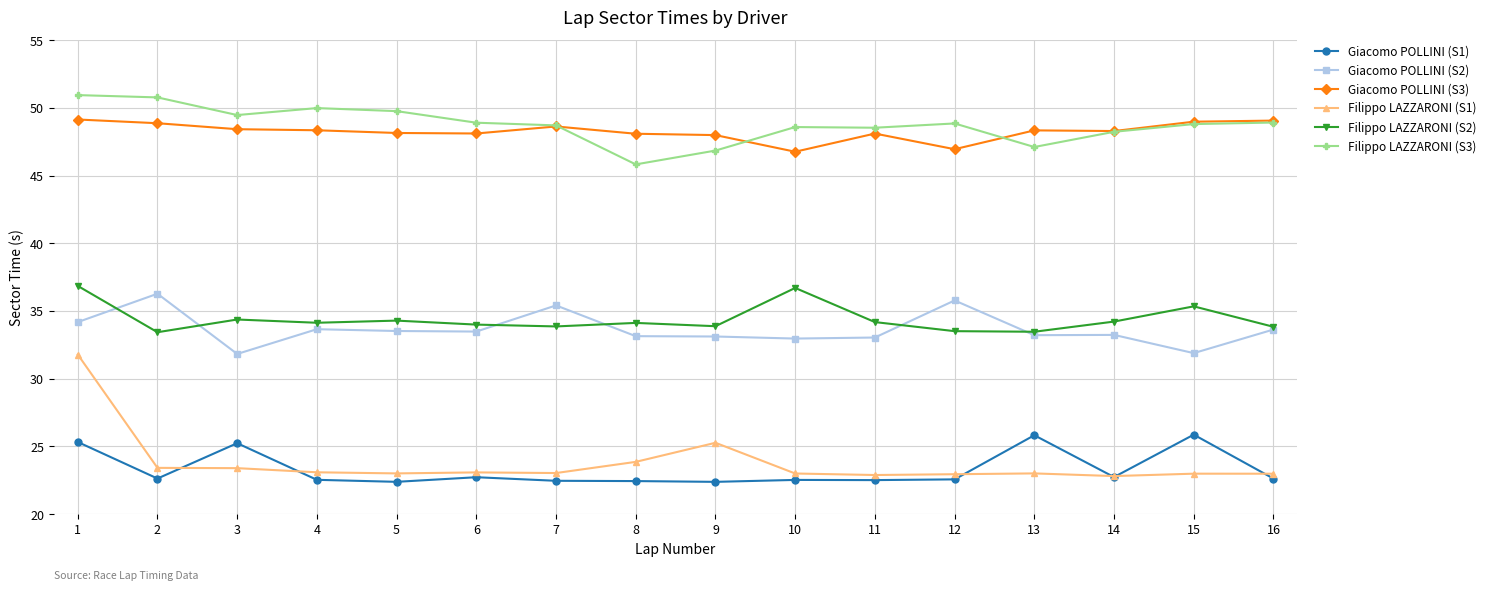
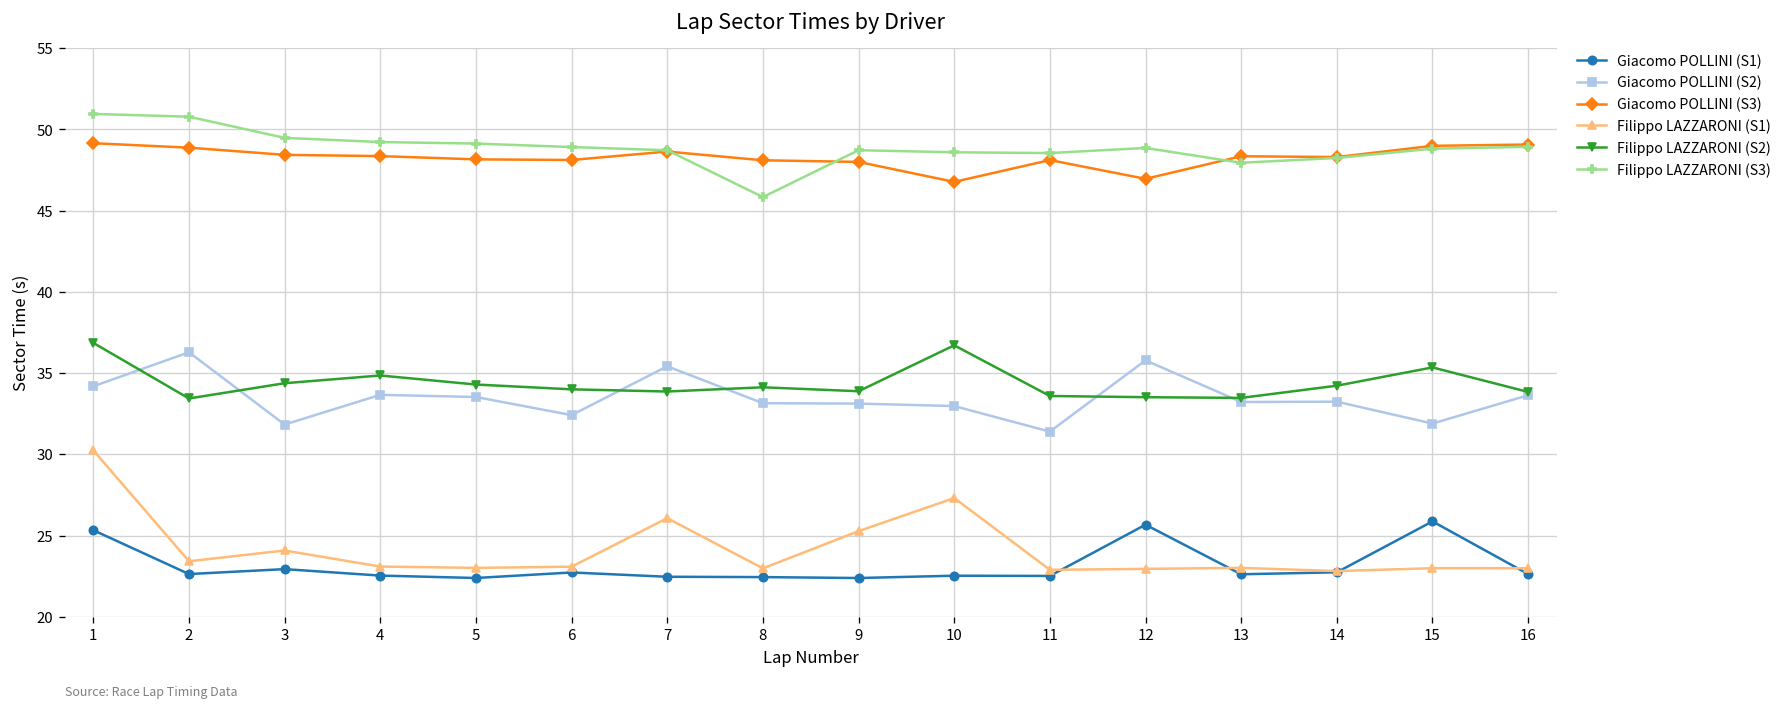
Filippo LAZZARONI (S1), 1: 31.8 -> 30.2
Giacomo POLLINI (S1), 3: 25.2 -> 22.9
Filippo LAZZARONI (S1), 3: 23.4 -> 24.1
Filippo LAZZARONI (S2), 4: 34.1 -> 34.8
Filippo LAZZARONI (S3), 4: 50.0 -> 49.2
Filippo LAZZARONI (S3), 5: 49.8 -> 49.1
Giacomo POLLINI (S2), 6: 33.5 -> 32.4
Filippo LAZZARONI (S1), 7: 23.0 -> 26.1
Filippo LAZZARONI (S1), 8: 23.9 -> 23.0
Filippo LAZZARONI (S3), 9: 46.9 -> 48.7
Filippo LAZZARONI (S1), 10: 23.0 -> 27.3
Giacomo POLLINI (S2), 11: 33.0 -> 31.4
Filippo LAZZARONI (S2), 11: 34.2 -> 33.6
Giacomo POLLINI (S1), 12: 22.6 -> 25.7
Giacomo POLLINI (S1), 13: 25.8 -> 22.6
Filippo LAZZARONI (S3), 13: 47.1 -> 47.9
